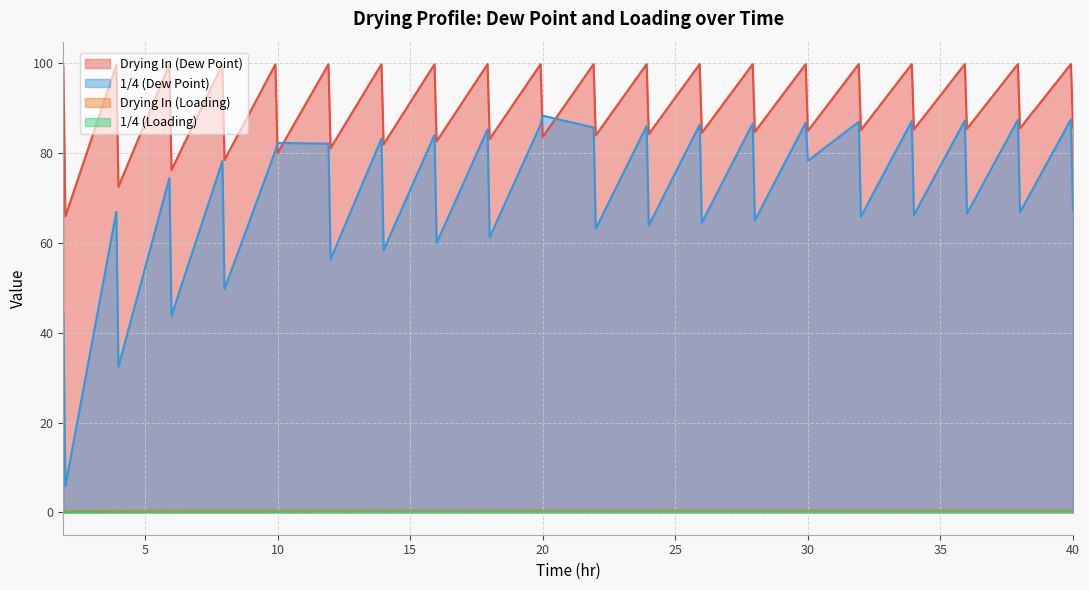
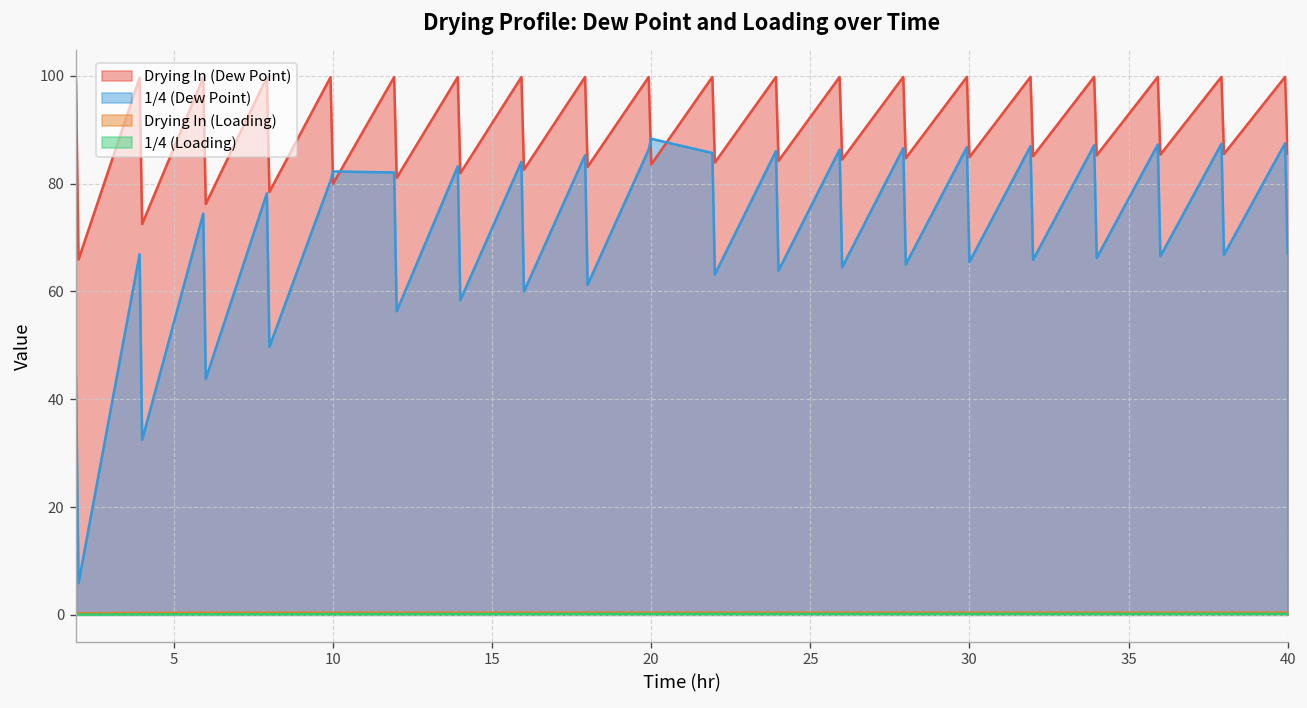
1/4 (Dew Point), 30: 78 -> 65
